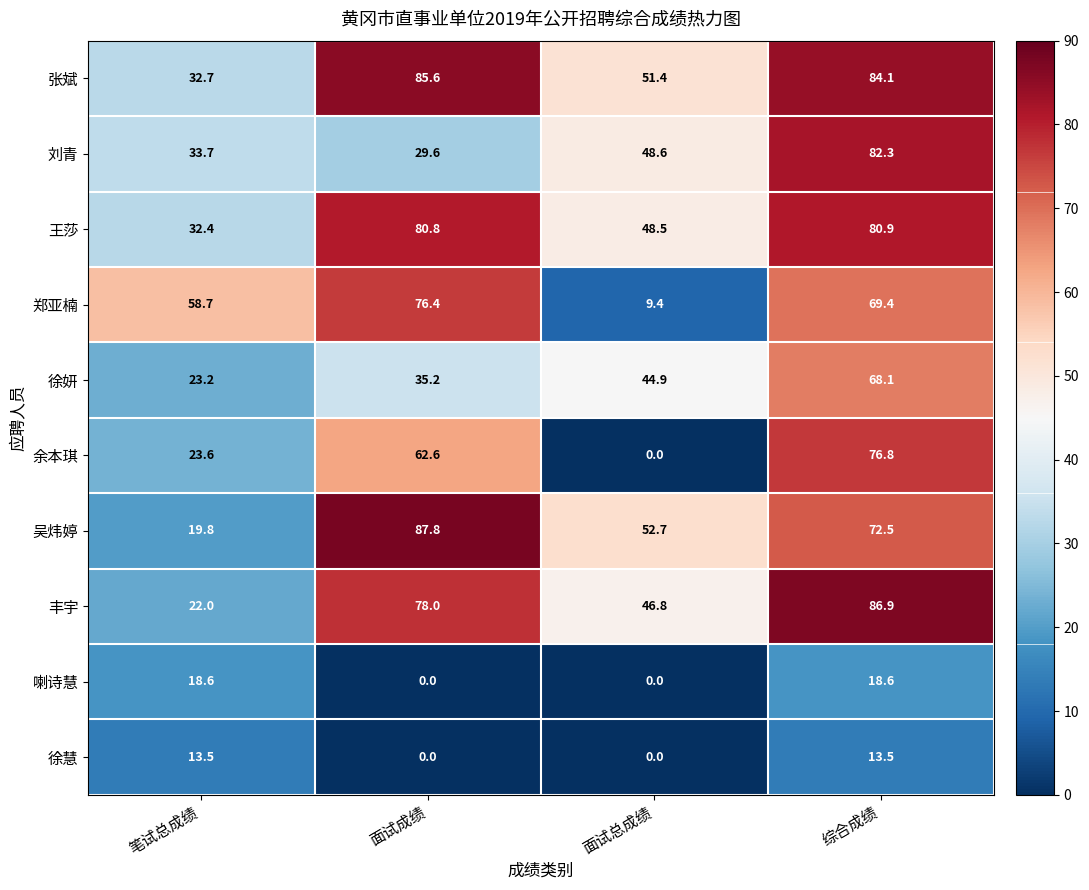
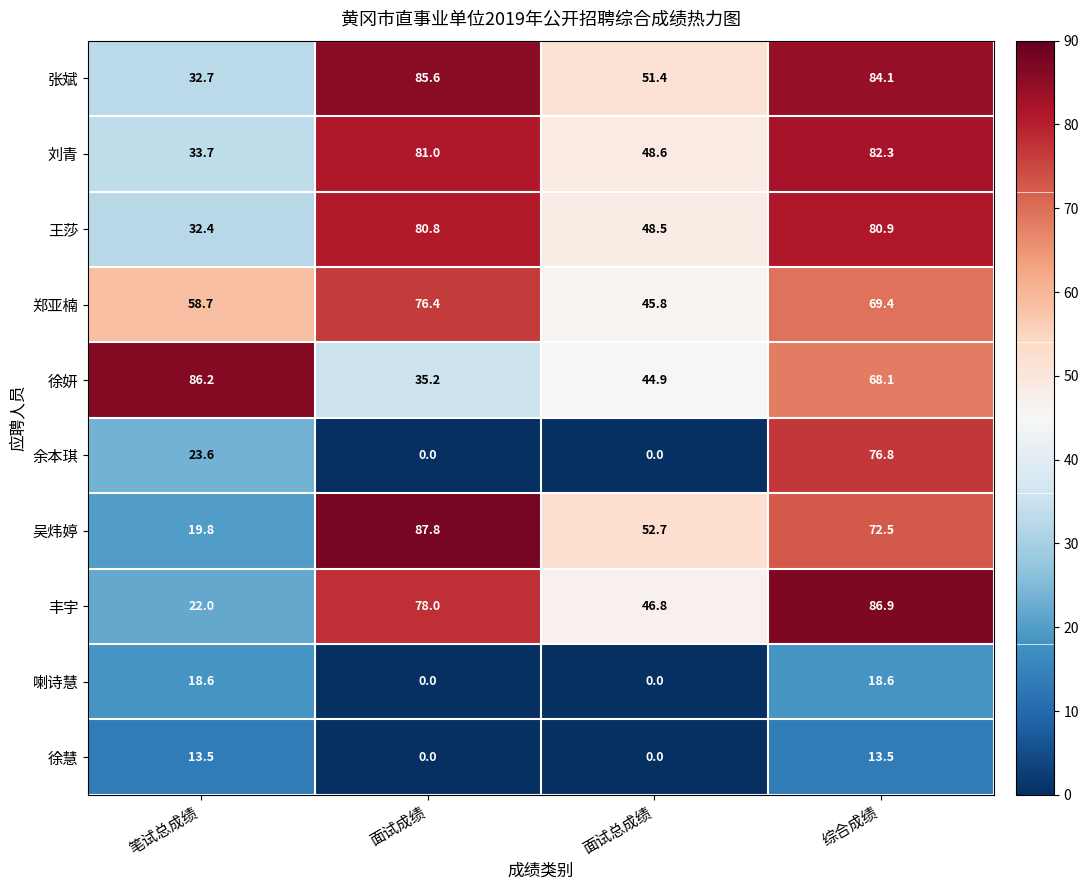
刘青, 面试成绩: 29.6 -> 81.0
郑亚楠, 面试总成绩: 9.4 -> 45.8
徐妍, 笔试总成绩: 23.2 -> 86.2
余本琪, 面试成绩: 62.6 -> 0.0
